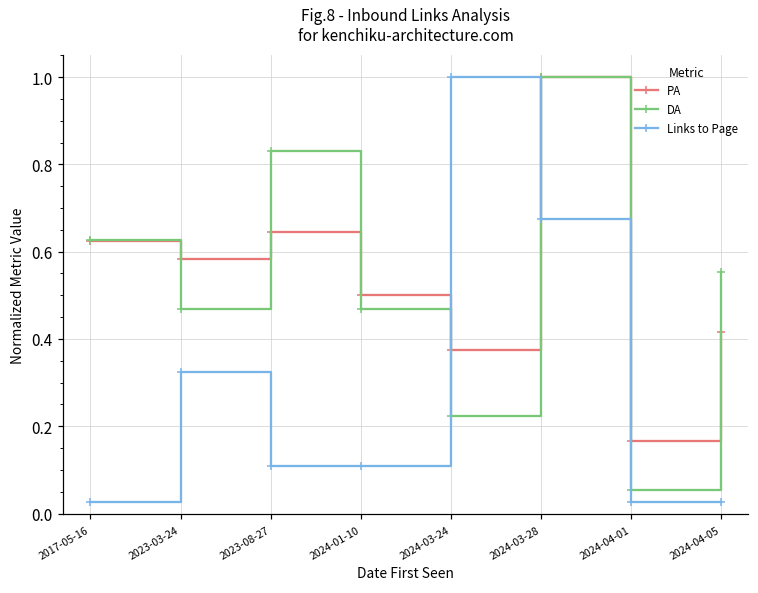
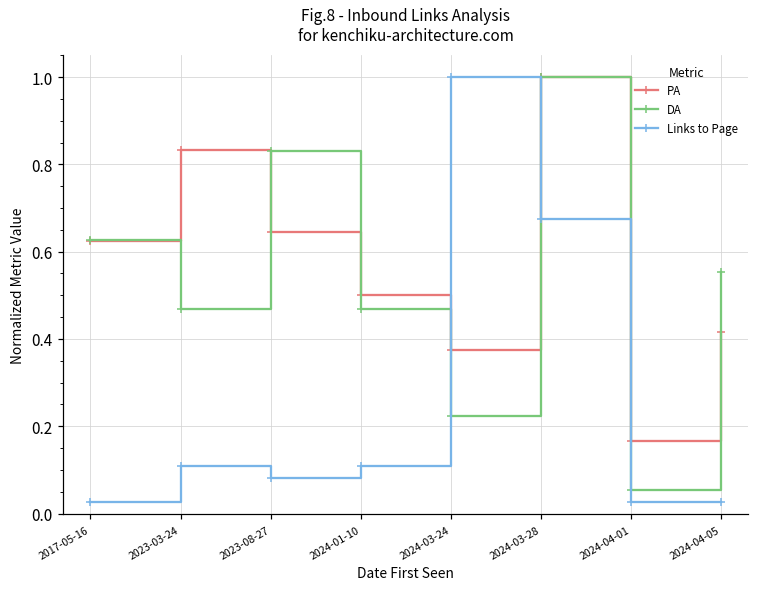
PA, 2023-03-24: 0.58 -> 0.83
Links to Page, 2023-03-24: 0.32 -> 0.11
Links to Page, 2023-08-27: 0.11 -> 0.08
